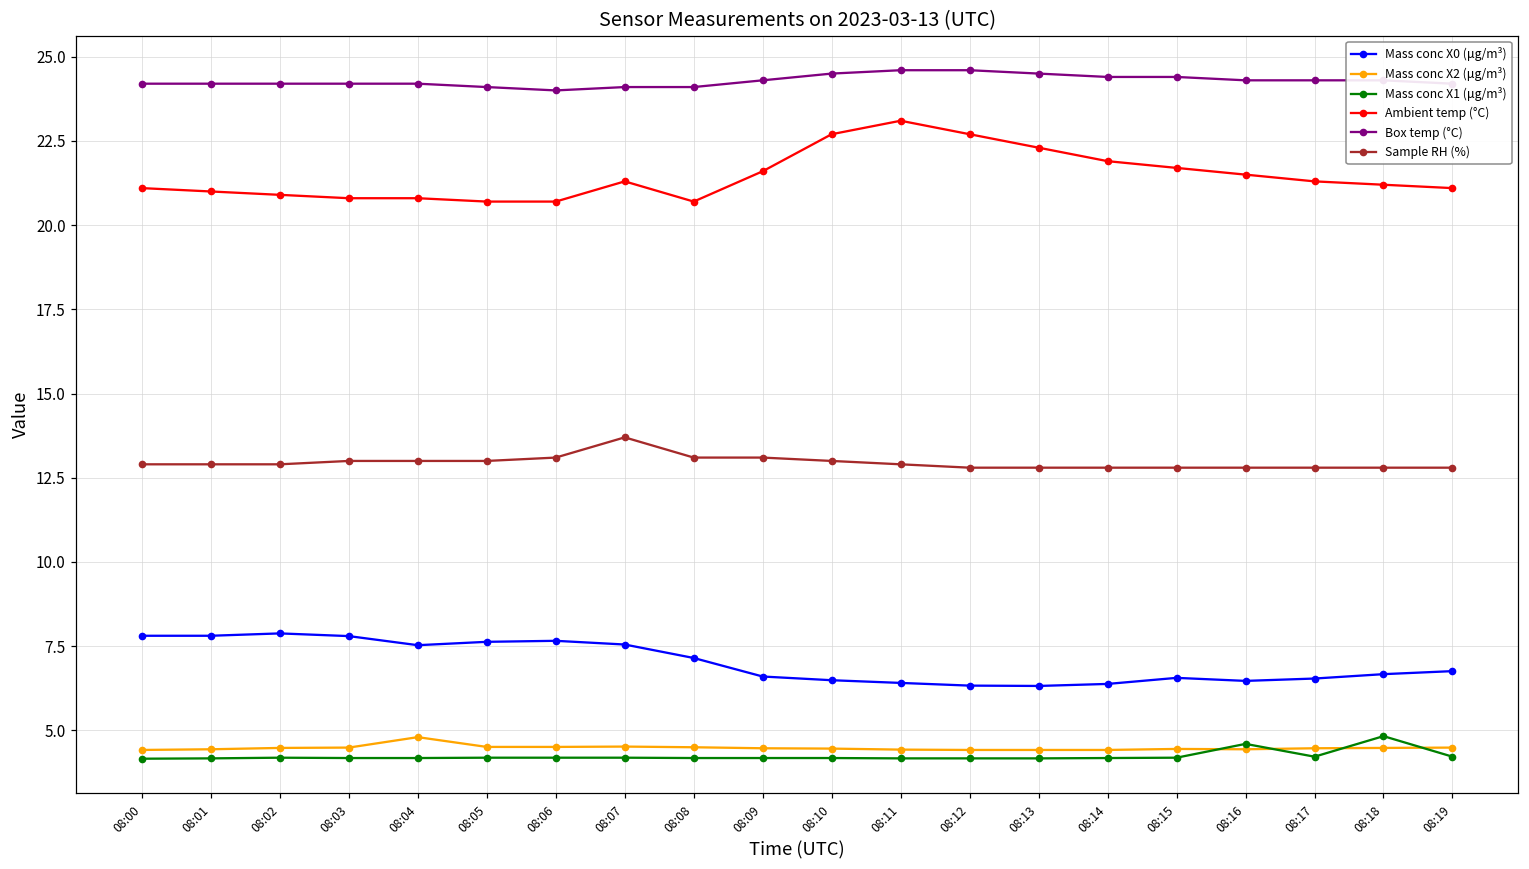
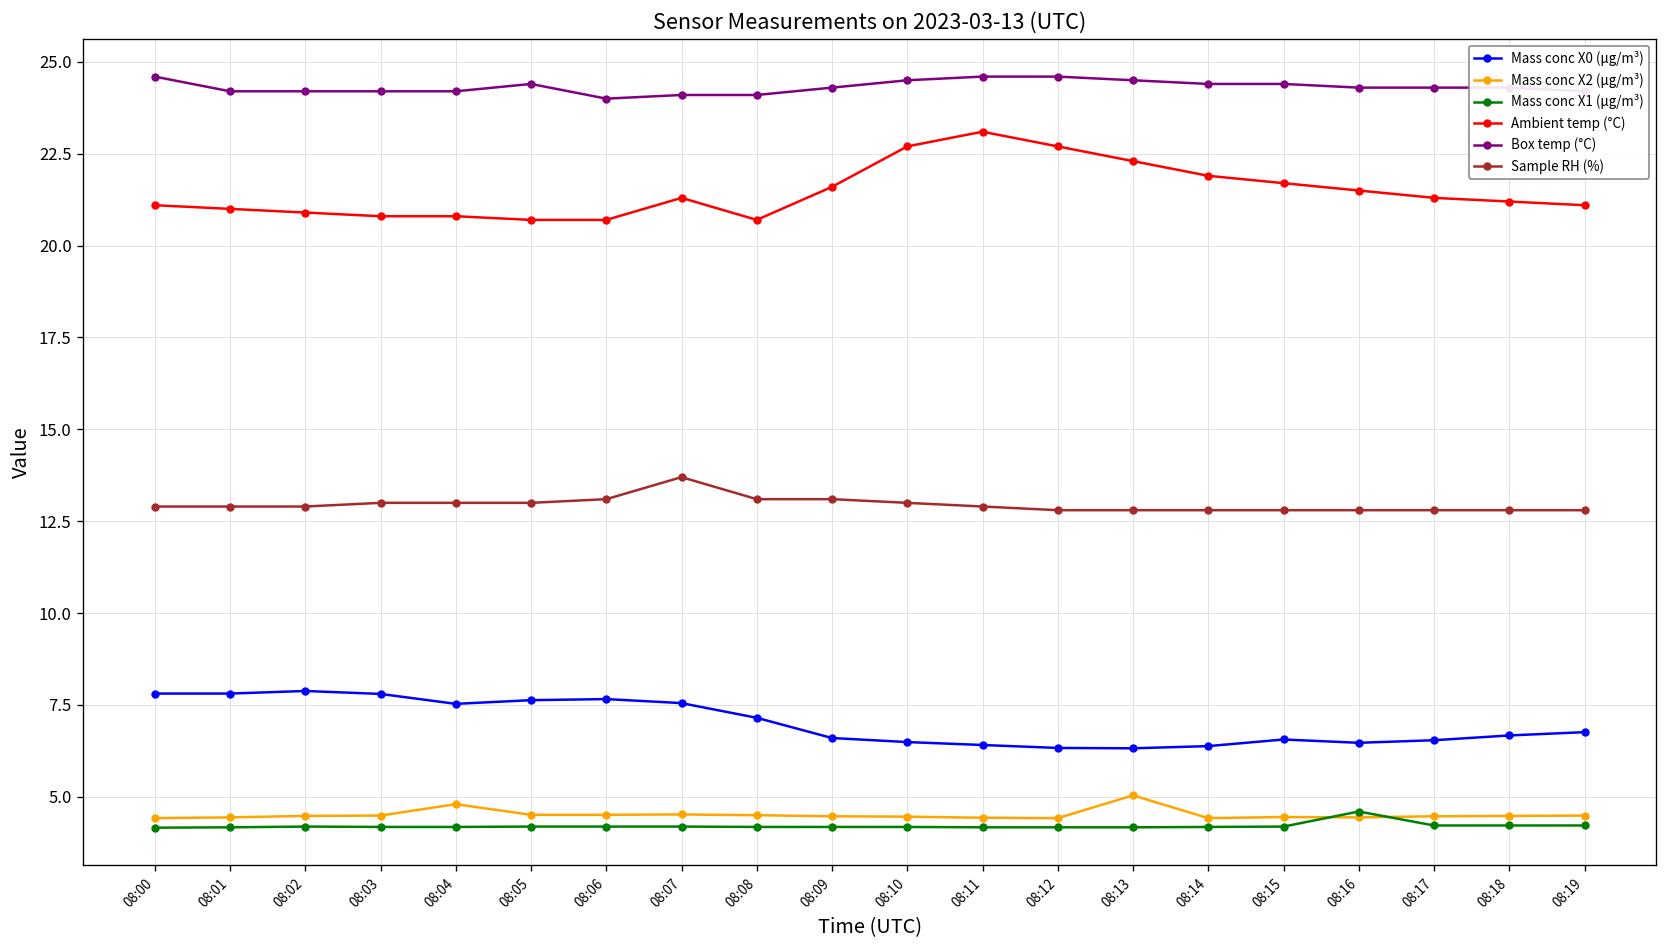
Box temp (°C), 08:00: 24.2 -> 24.6
Box temp (°C), 08:05: 24.1 -> 24.4
Mass conc X2 (μg/m³), 08:13: 4.4 -> 5.0
Mass conc X1 (μg/m³), 08:18: 4.8 -> 4.2
